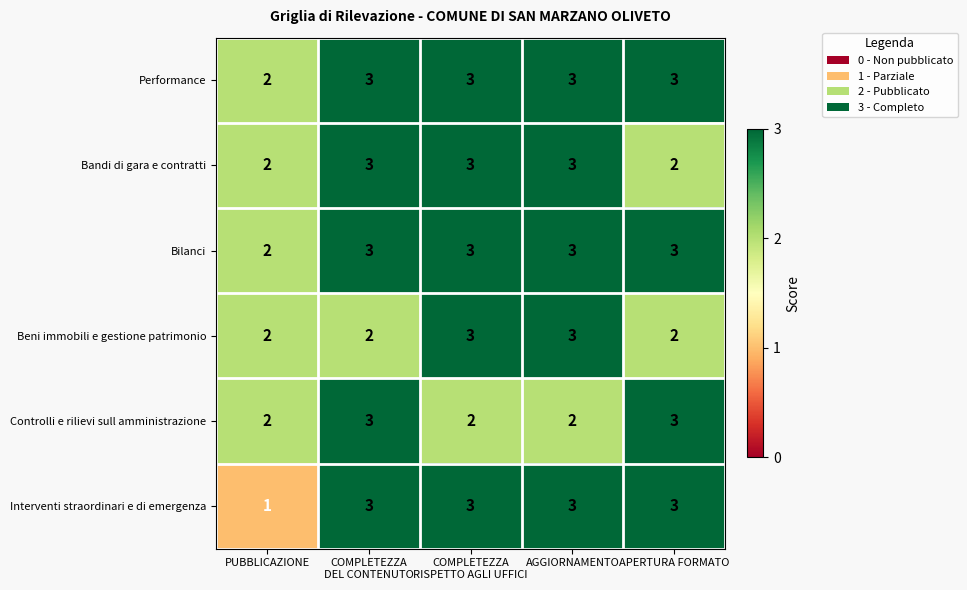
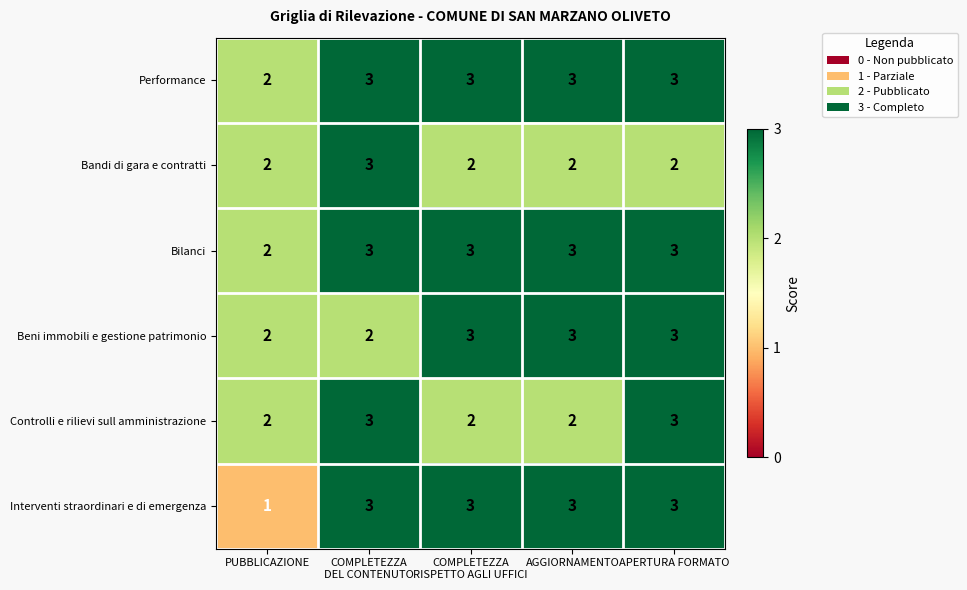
Bandi di gara e contratti, COMPLETEZZA RISPETTO AGLI UFFICI: 3 -> 2
Bandi di gara e contratti, AGGIORNAMENTO: 3 -> 2
Beni immobili e gestione patrimonio, APERTURA FORMATO: 2 -> 3
